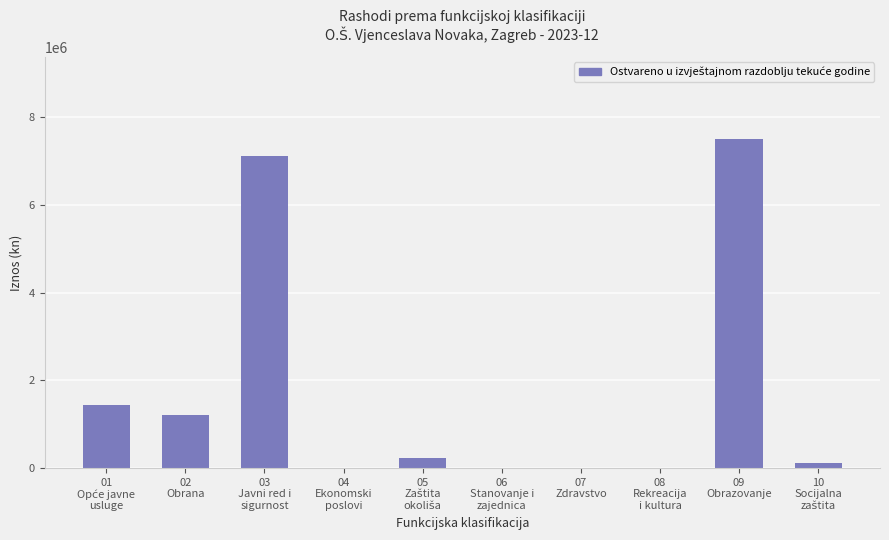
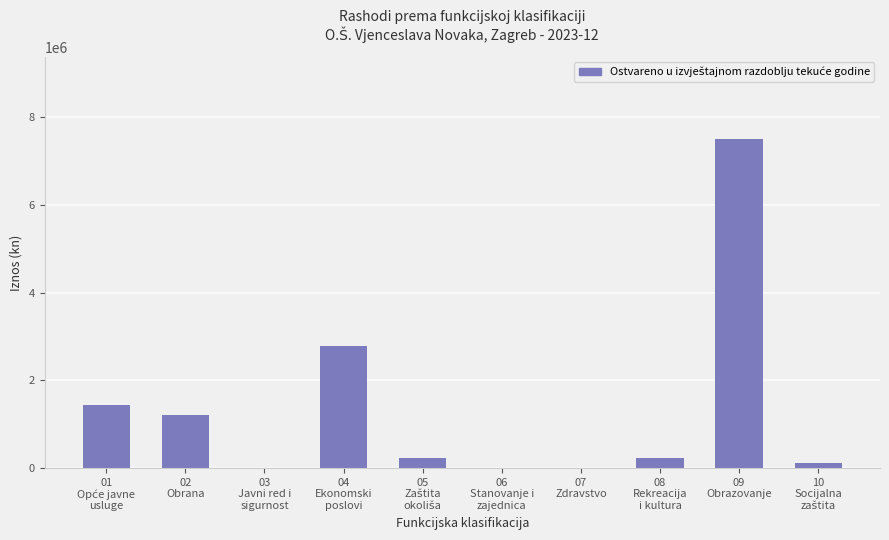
03 Javni red i sigurnost: 7100000 -> 0
04 Ekonomski poslovi: 0 -> 2800000
08 Rekreacija i kultura: 0 -> 200000
